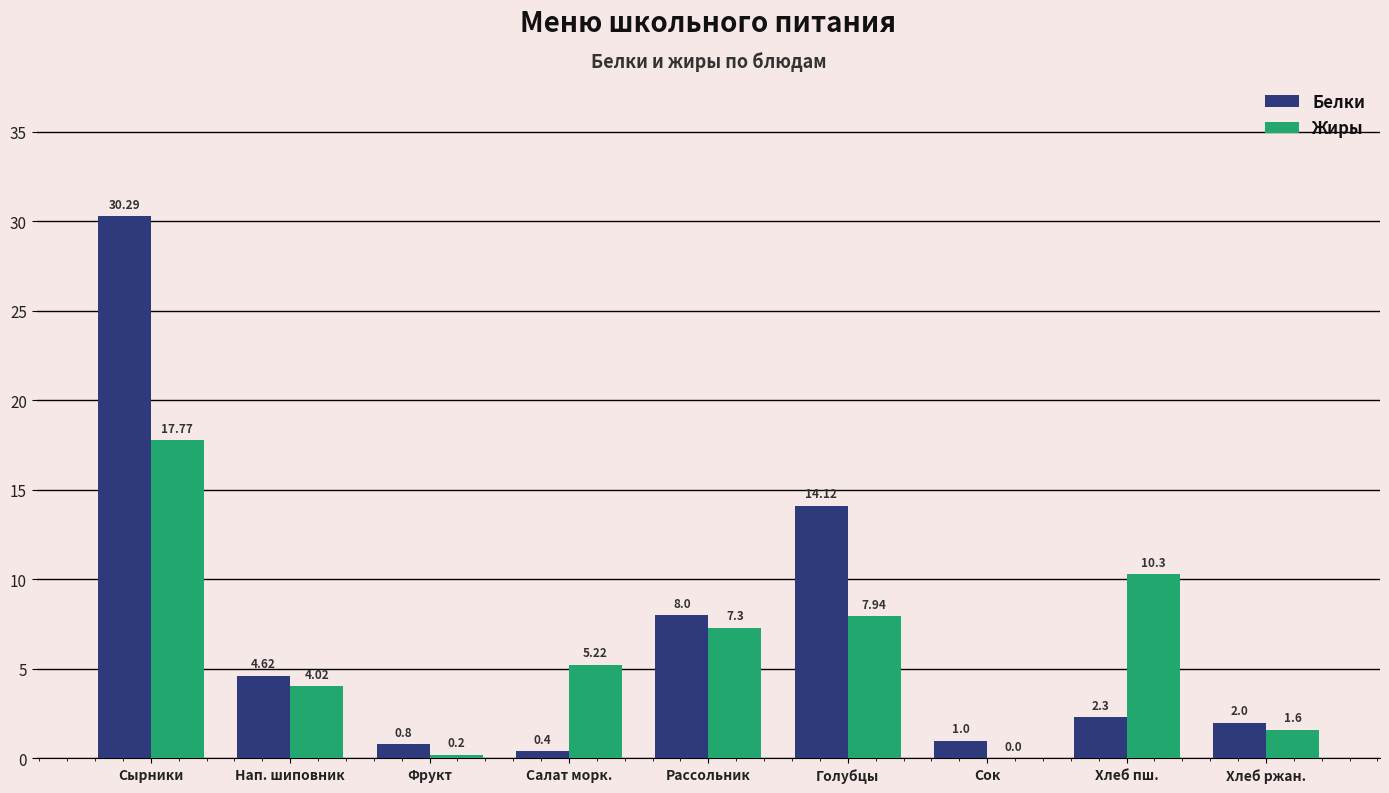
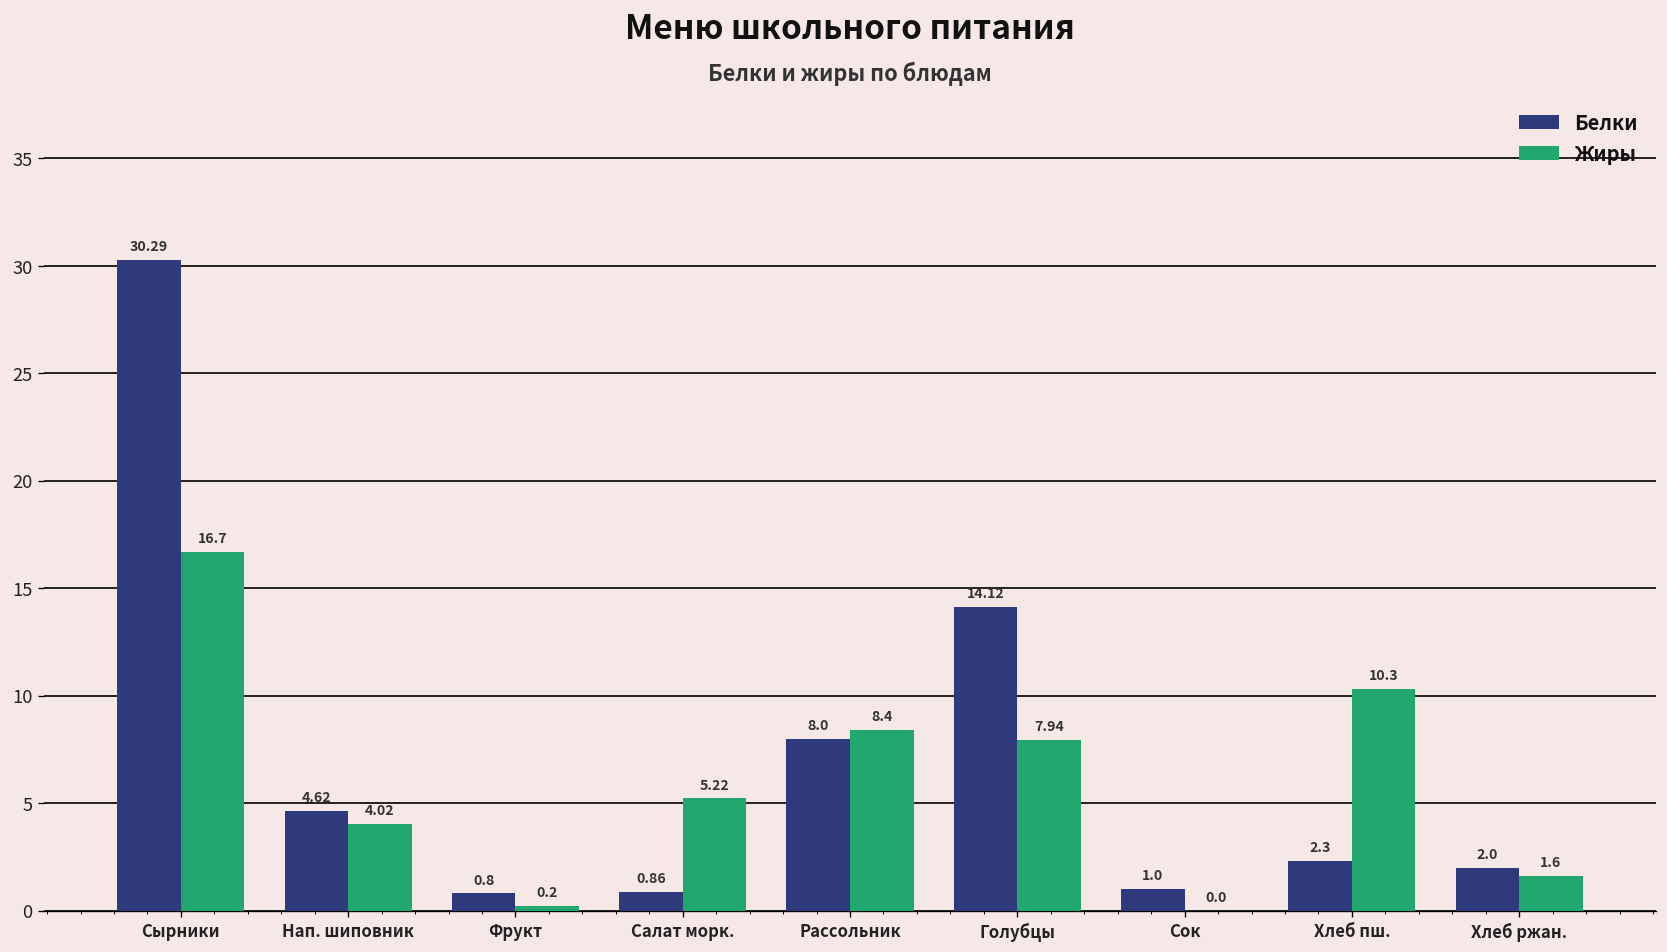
Жиры, Сырники: 17.77 -> 16.7
Белки, Салат морк.: 0.4 -> 0.86
Жиры, Рассольник: 7.3 -> 8.4
